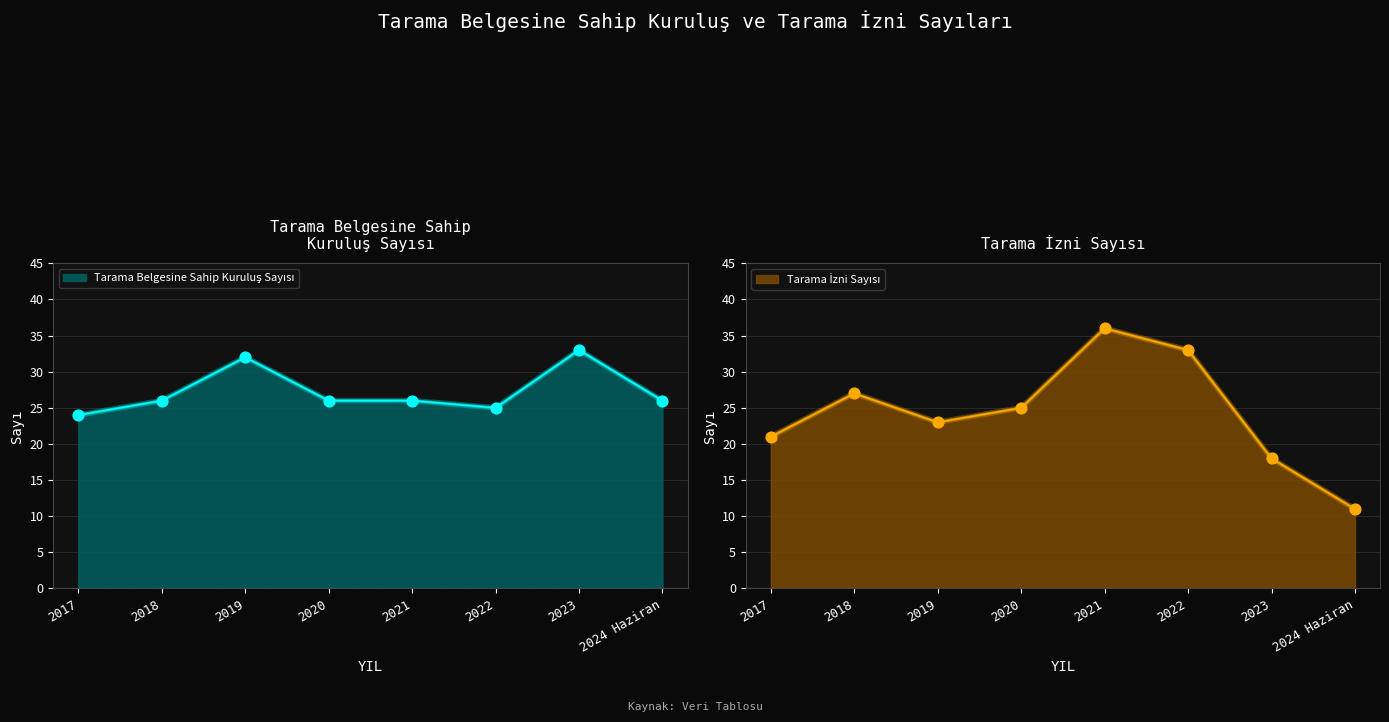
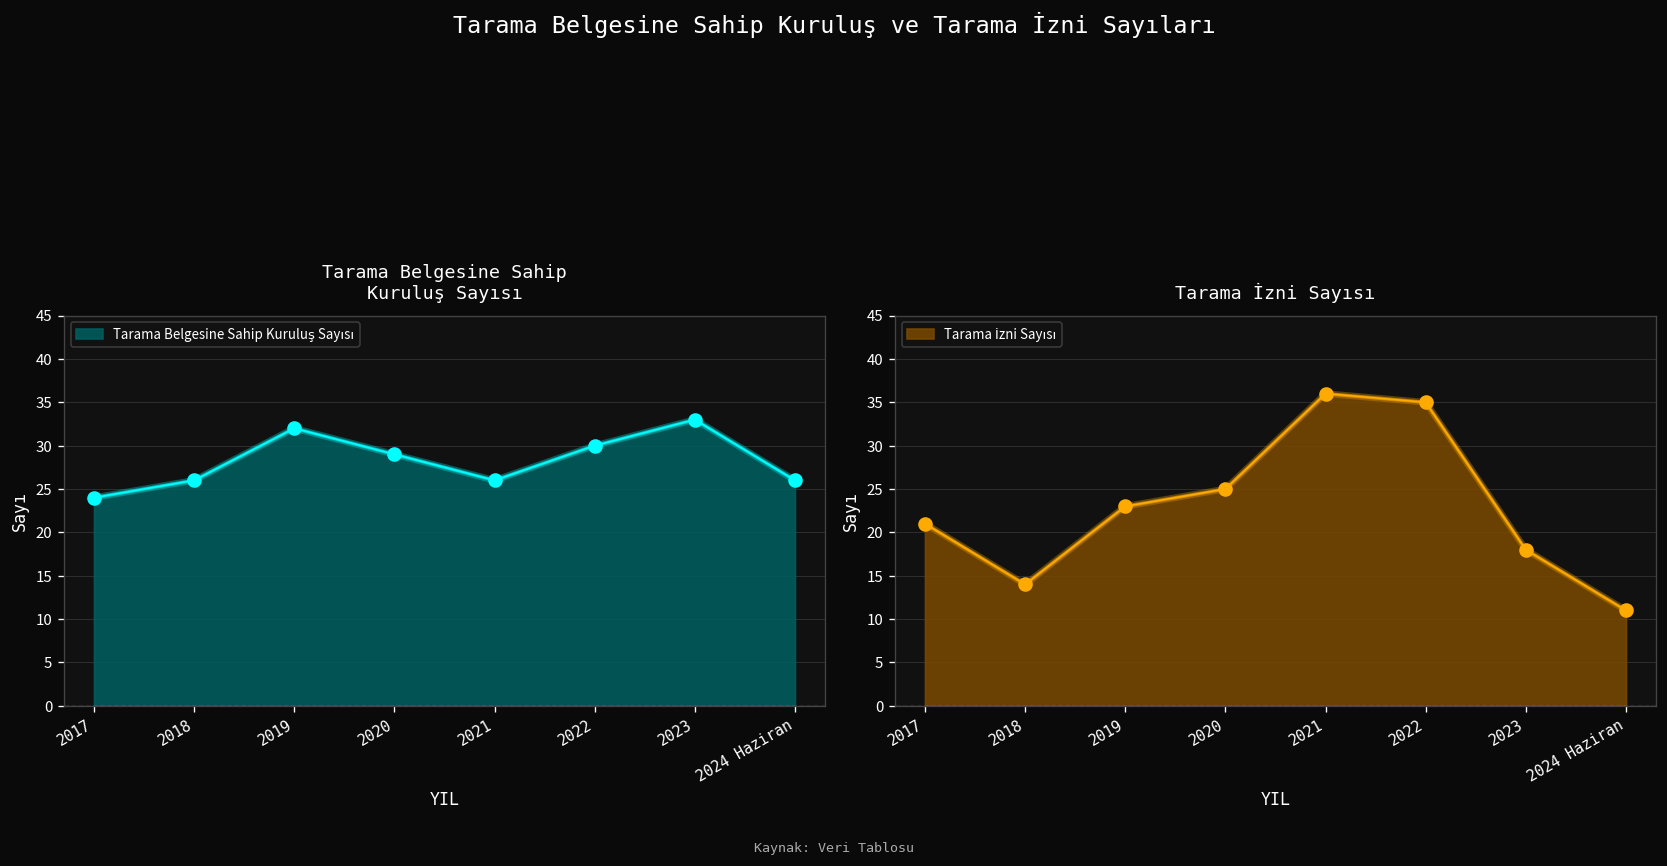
Tarama Belgesine Sahip Kuruluş Sayısı, 2020: 26 -> 29
Tarama Belgesine Sahip Kuruluş Sayısı, 2022: 25 -> 30
Tarama İzni Sayısı, 2018: 27 -> 14
Tarama İzni Sayısı, 2022: 33 -> 35
